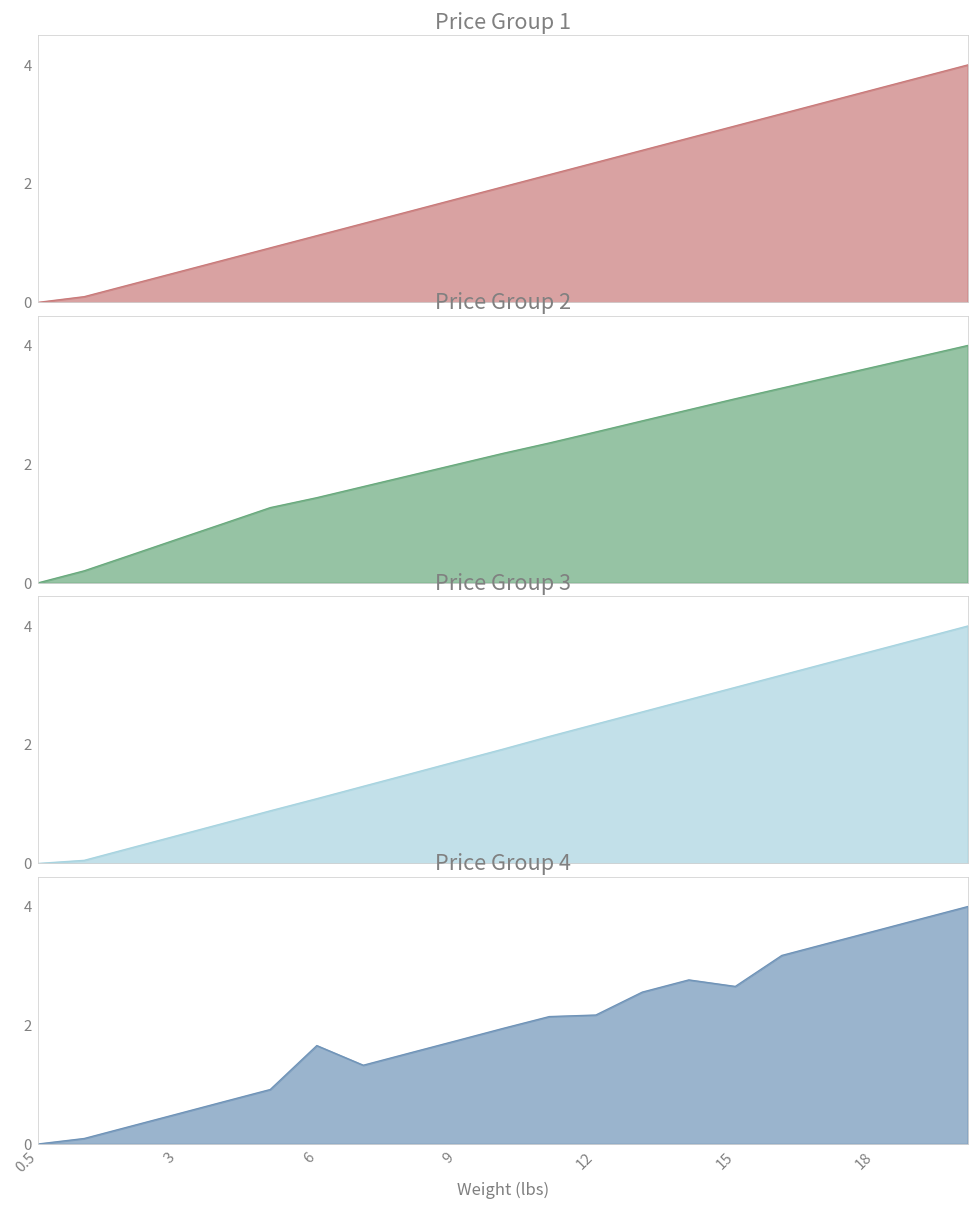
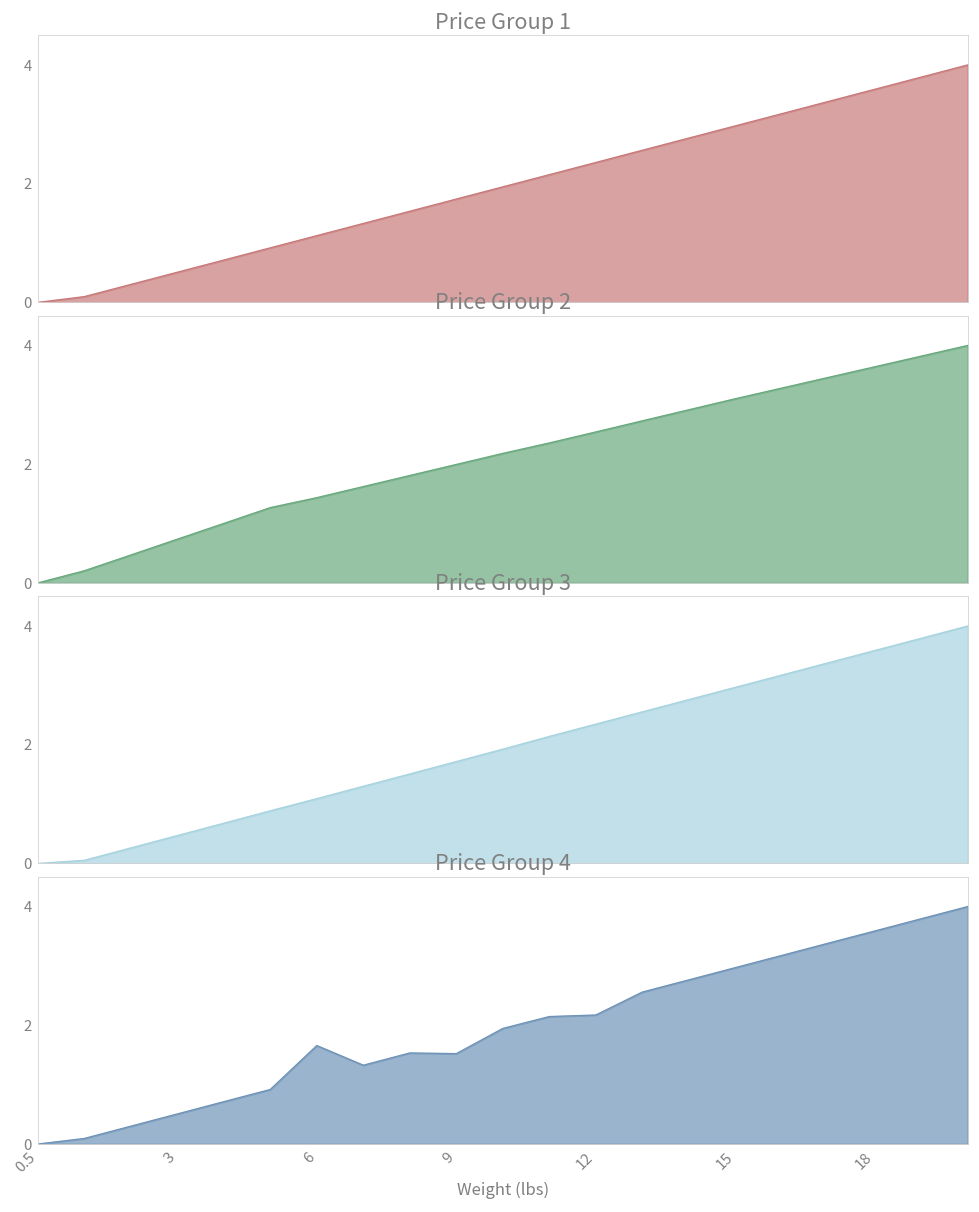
Price Group 4, 9: 1.7 -> 1.5
Price Group 4, 15: 2.7 -> 3.0
